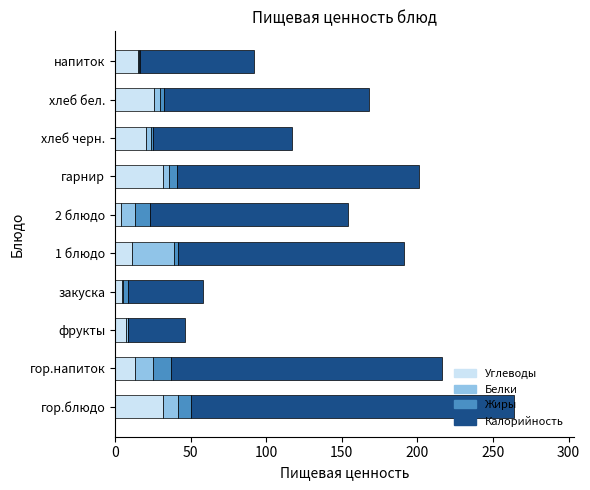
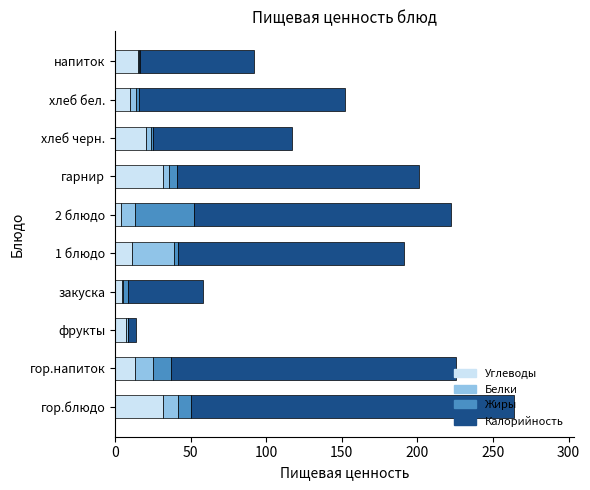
Углеводы, хлеб бел.: 26 -> 10
Жиры, 2 блюдо: 10 -> 39
Калорийность, 2 блюдо: 131 -> 170
Калорийность, фрукты: 38 -> 6
Калорийность, гор.напиток: 179 -> 189
